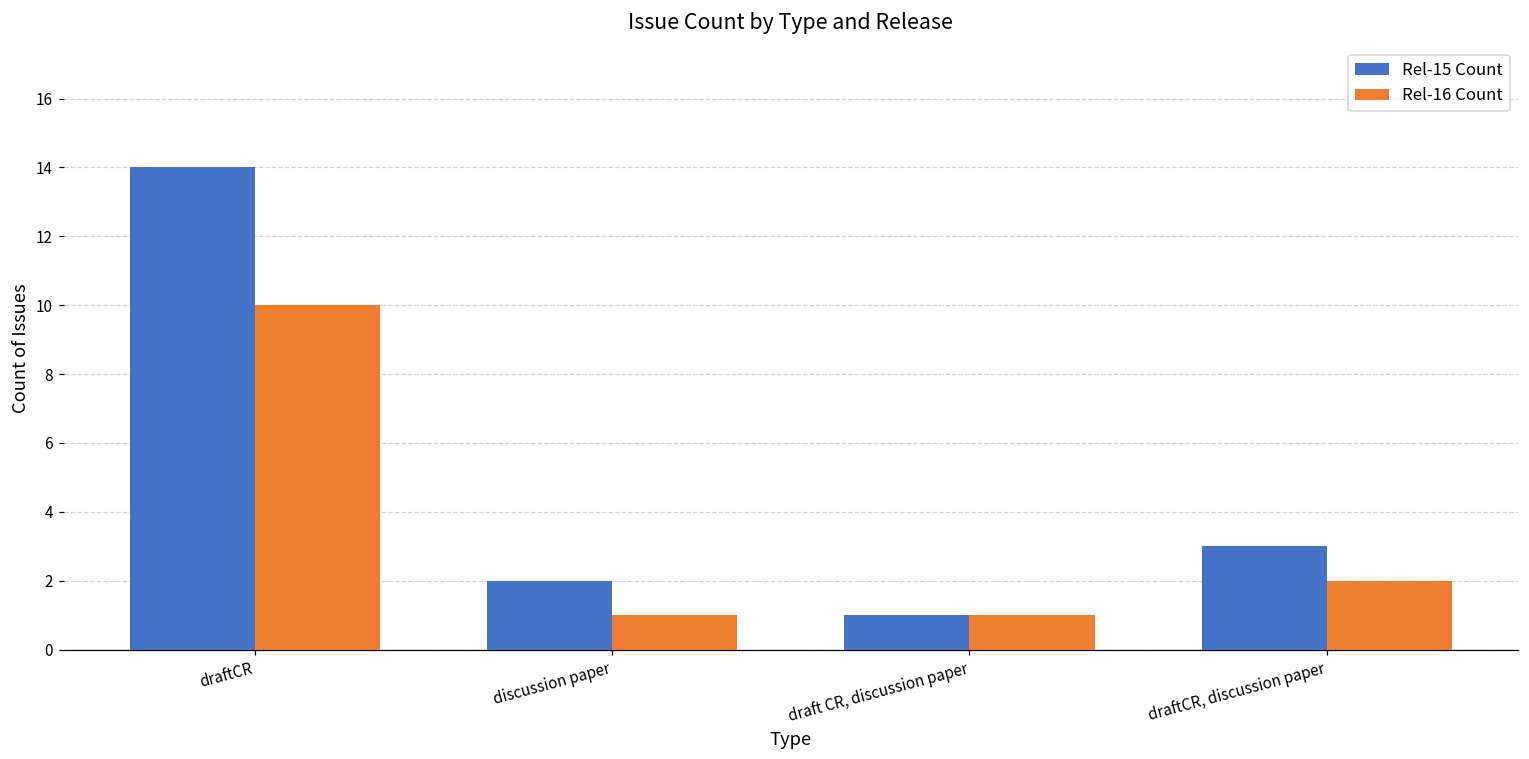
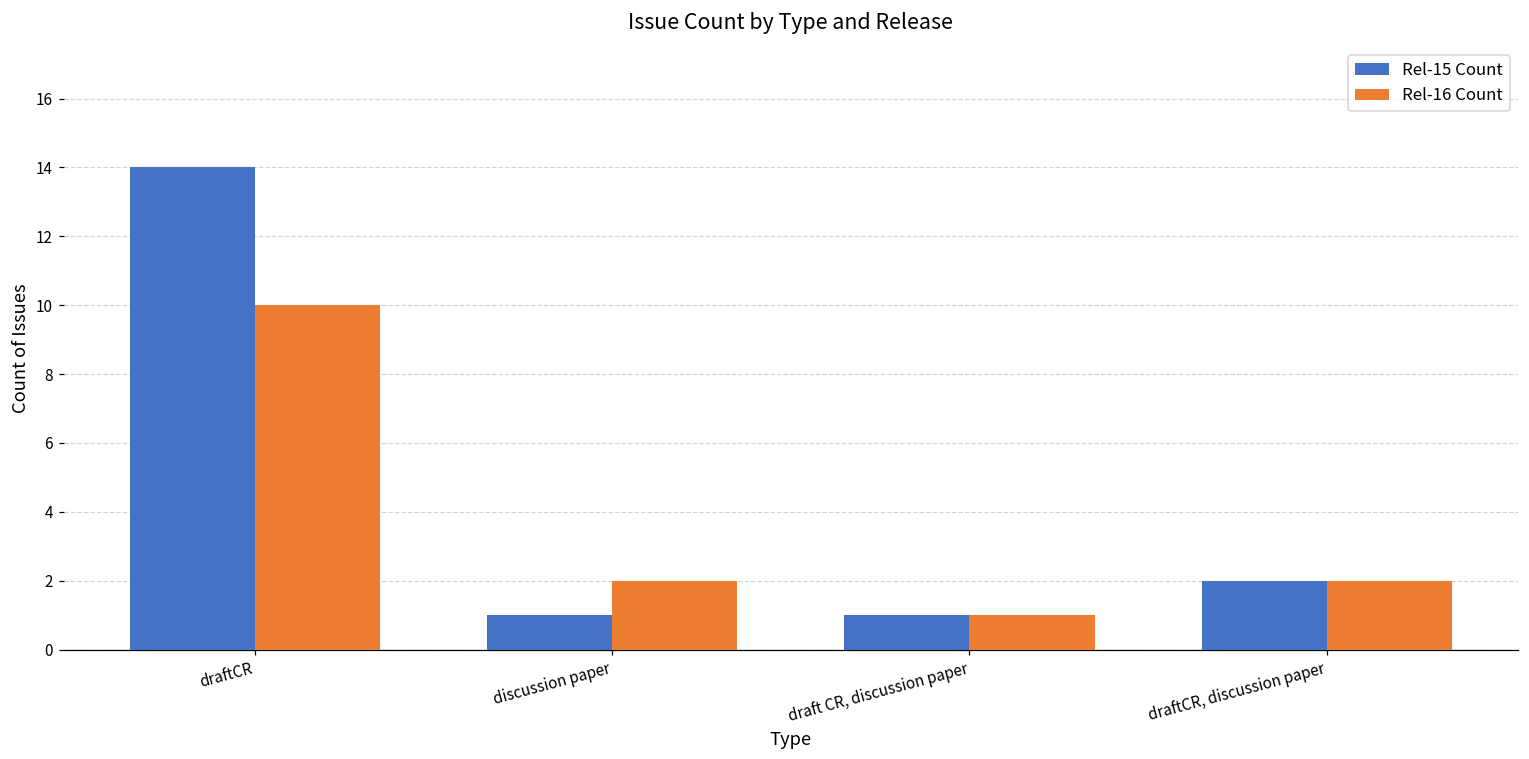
Rel-15 Count, discussion paper: 2 -> 1
Rel-16 Count, discussion paper: 1 -> 2
Rel-15 Count, draftCR, discussion paper: 3 -> 2
